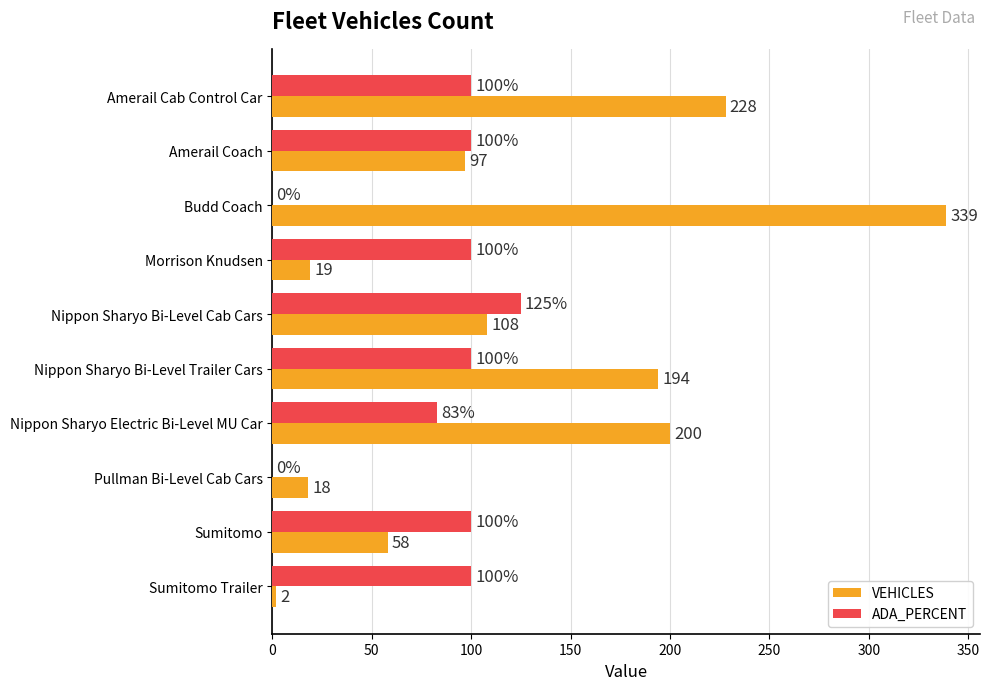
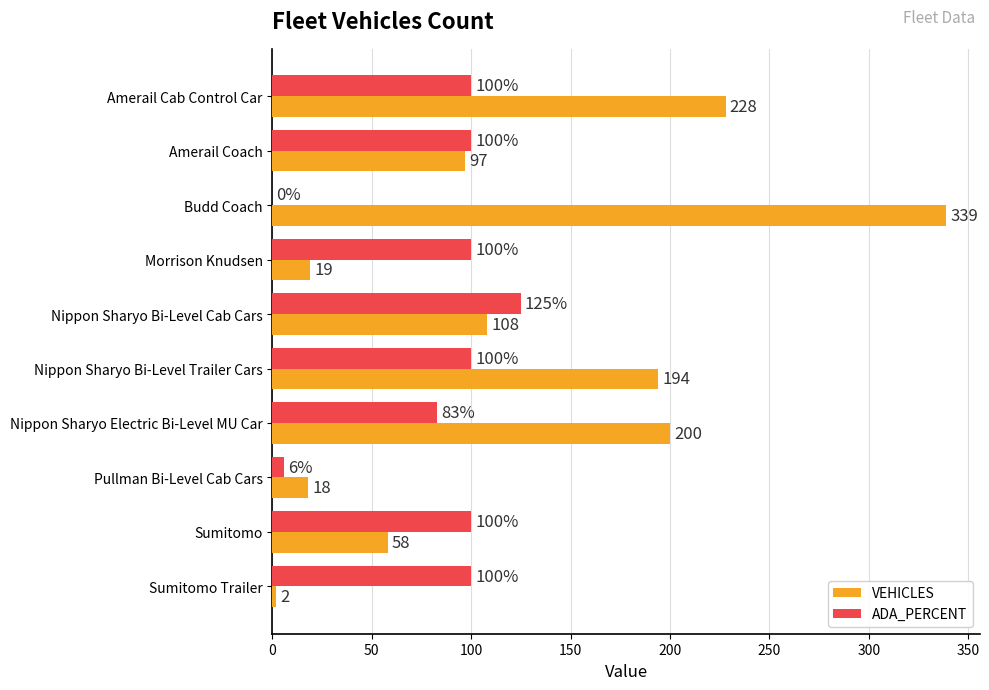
ADA_PERCENT, Pullman Bi-Level Cab Cars: 0% -> 6%
